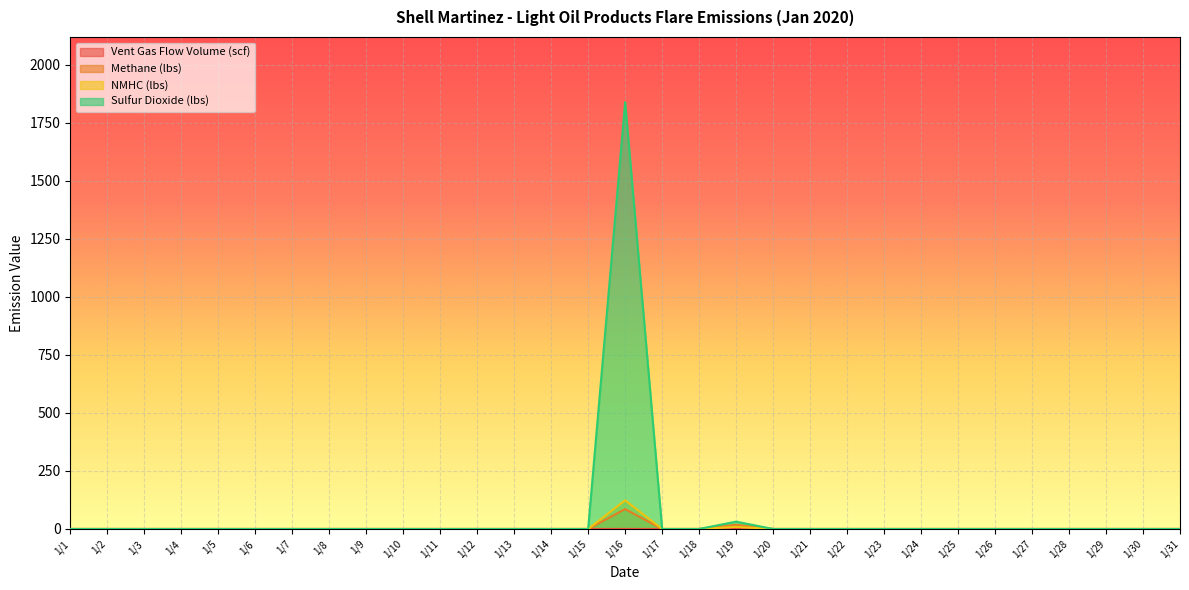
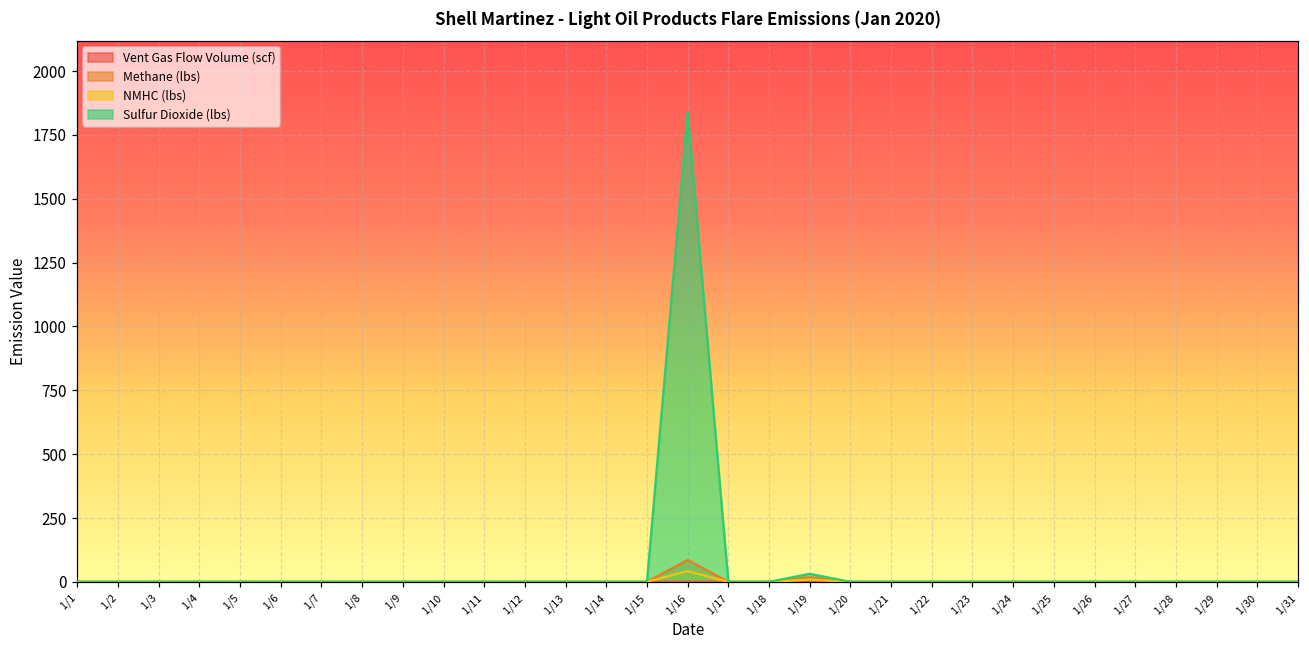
NMHC (lbs), 1/16: 120 -> 40
